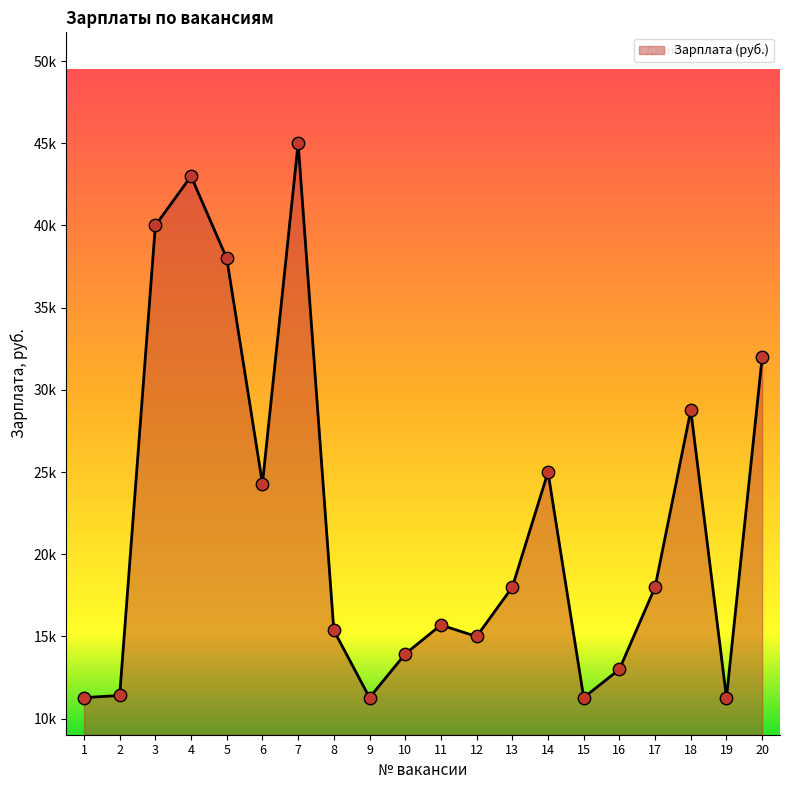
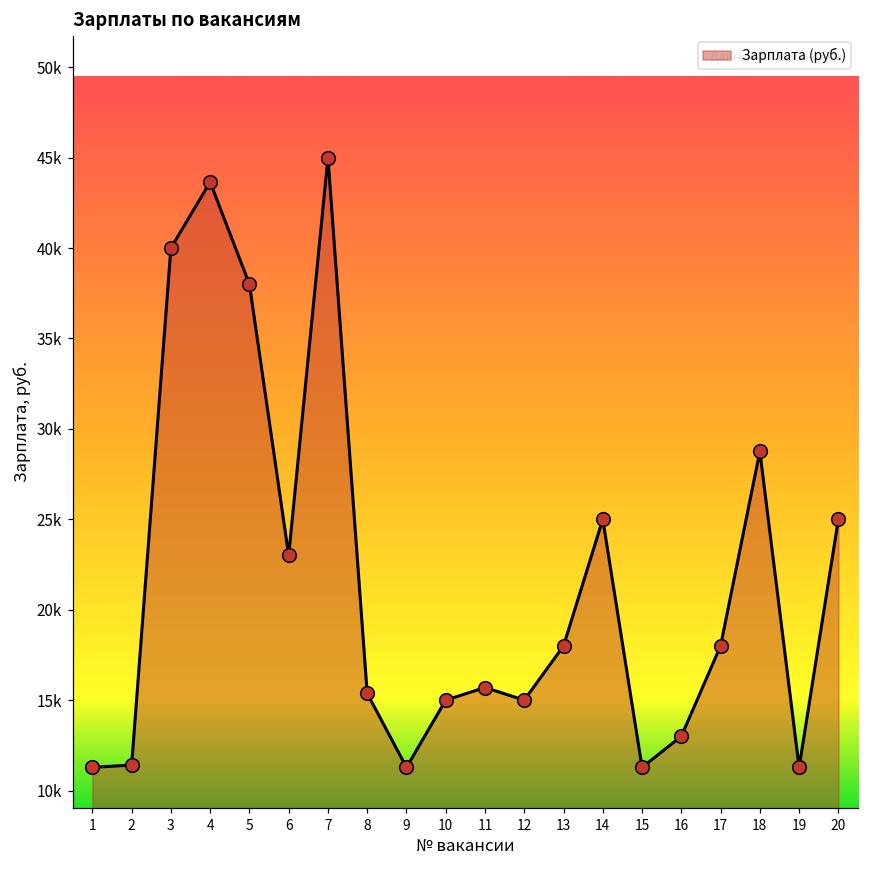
4: 43000 -> 43700
6: 24300 -> 23000
10: 13900 -> 15000
20: 32000 -> 25000
